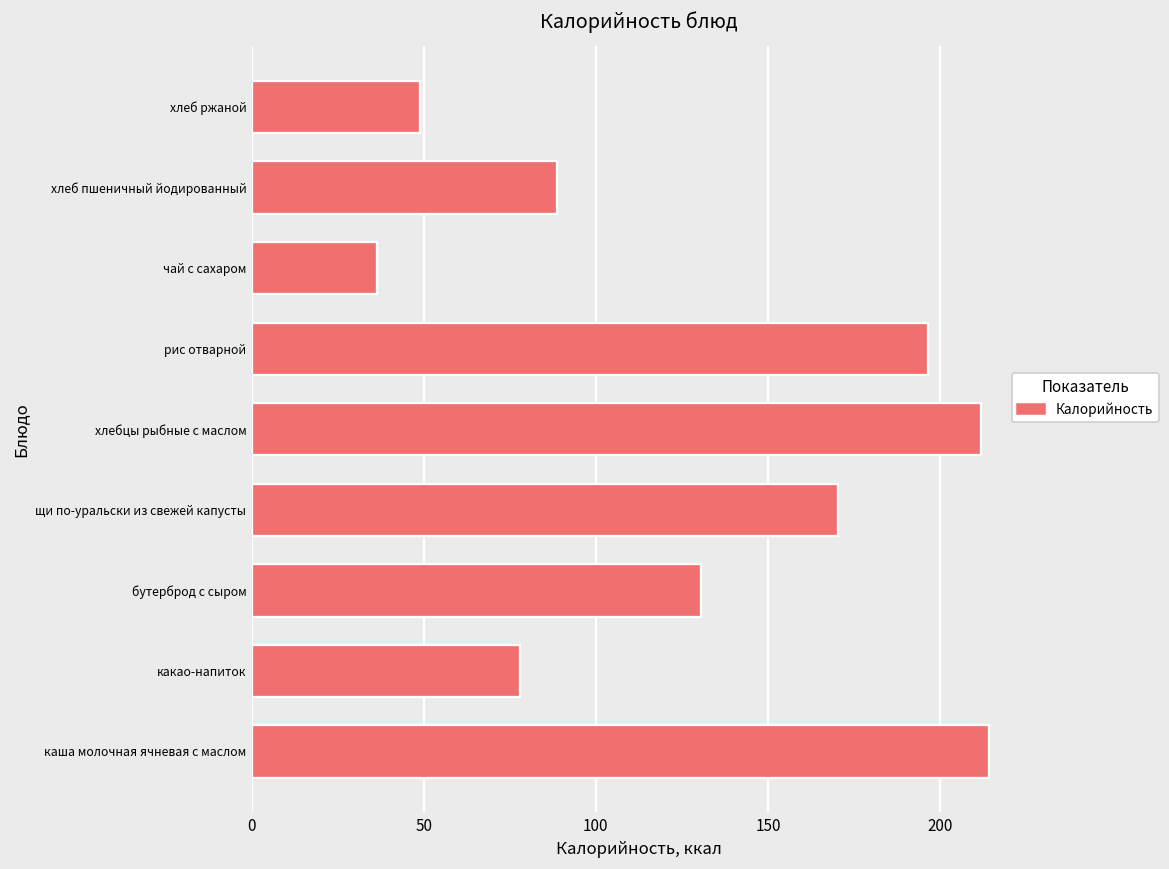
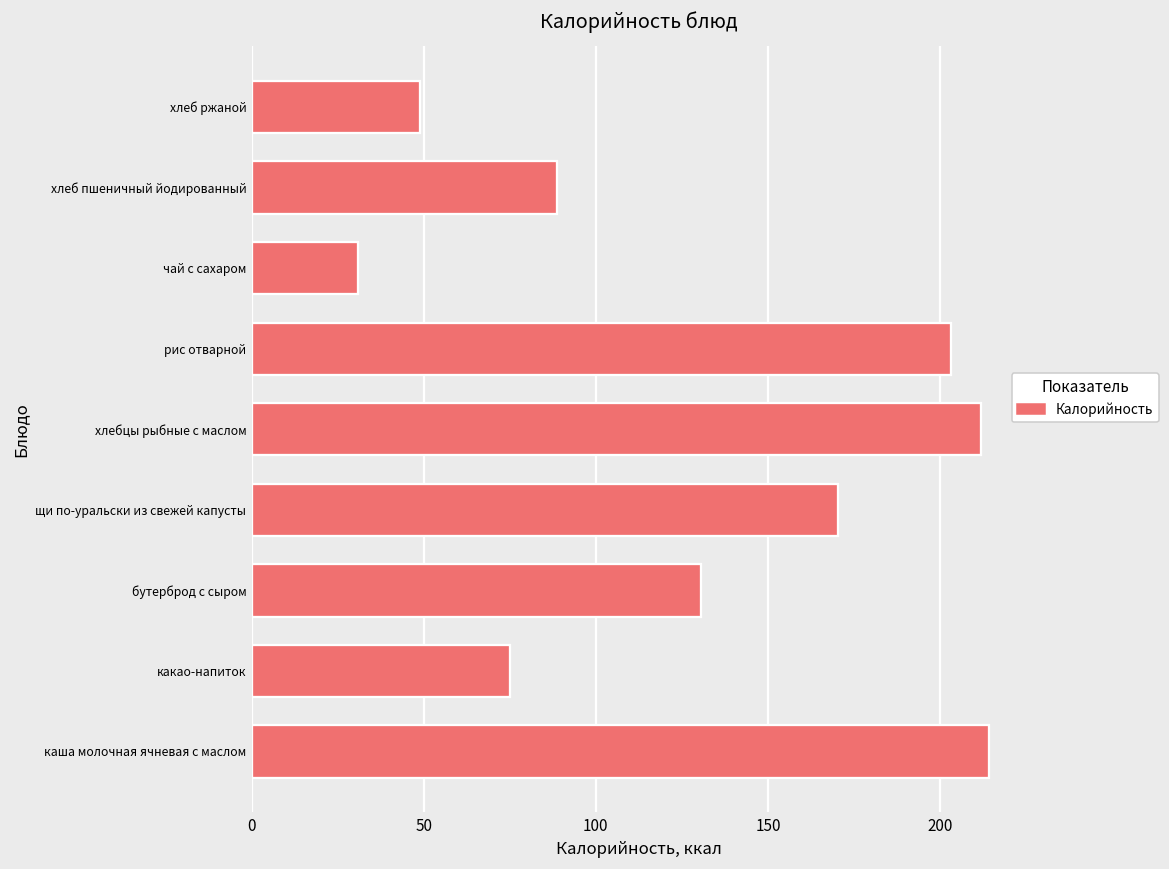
чай с сахаром: 36 -> 31
рис отварной: 197 -> 203
какао-напиток: 78 -> 75
